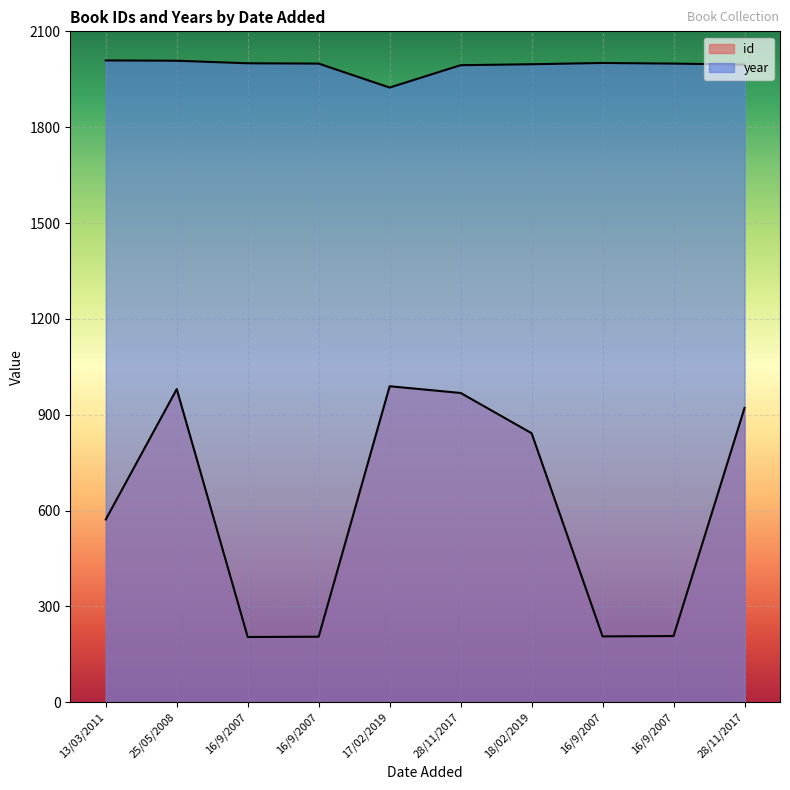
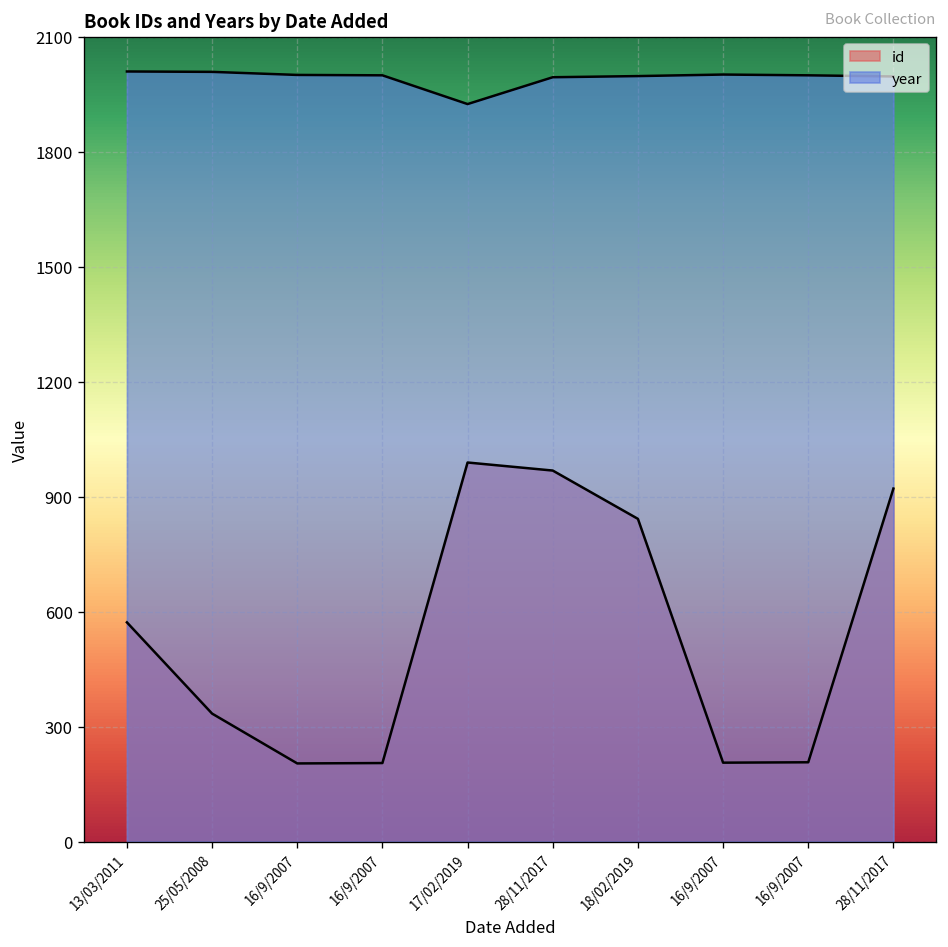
id, 25/05/2008: 980 -> 330
